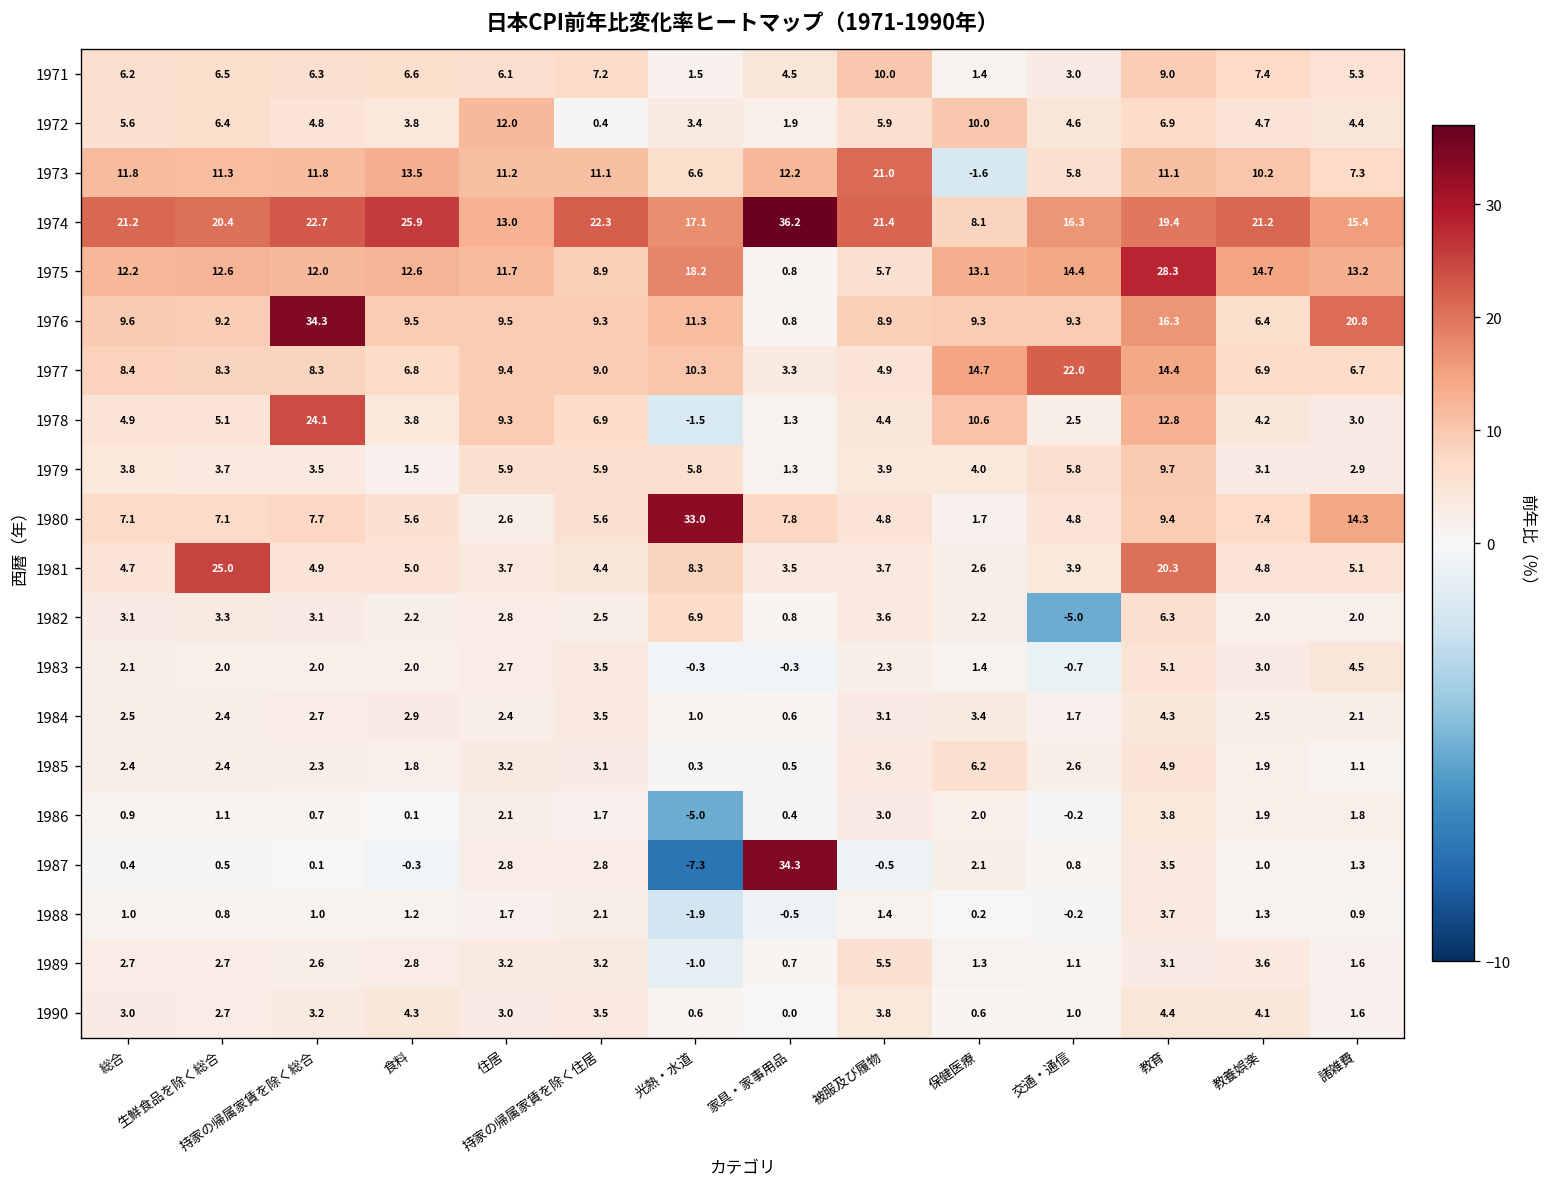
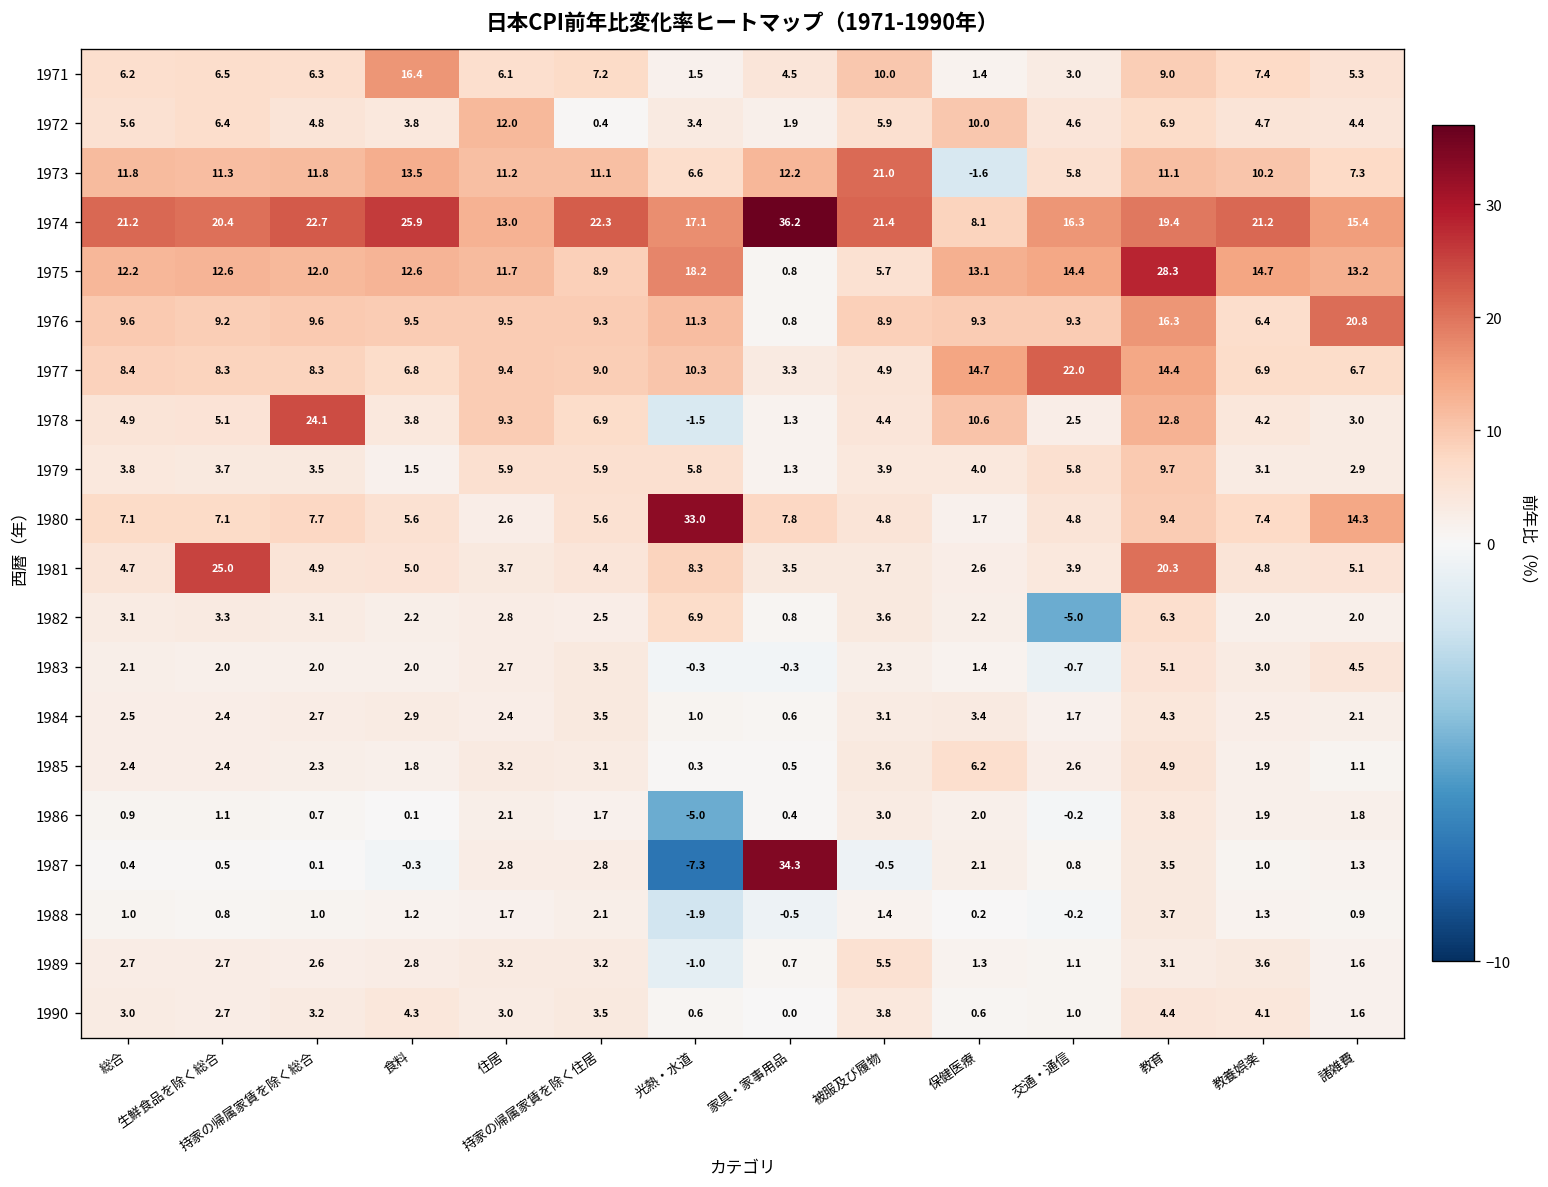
1971, 食料: 6.6 -> 16.4
1976, 持家の帰属家賃を除く総合: 34.3 -> 9.6
